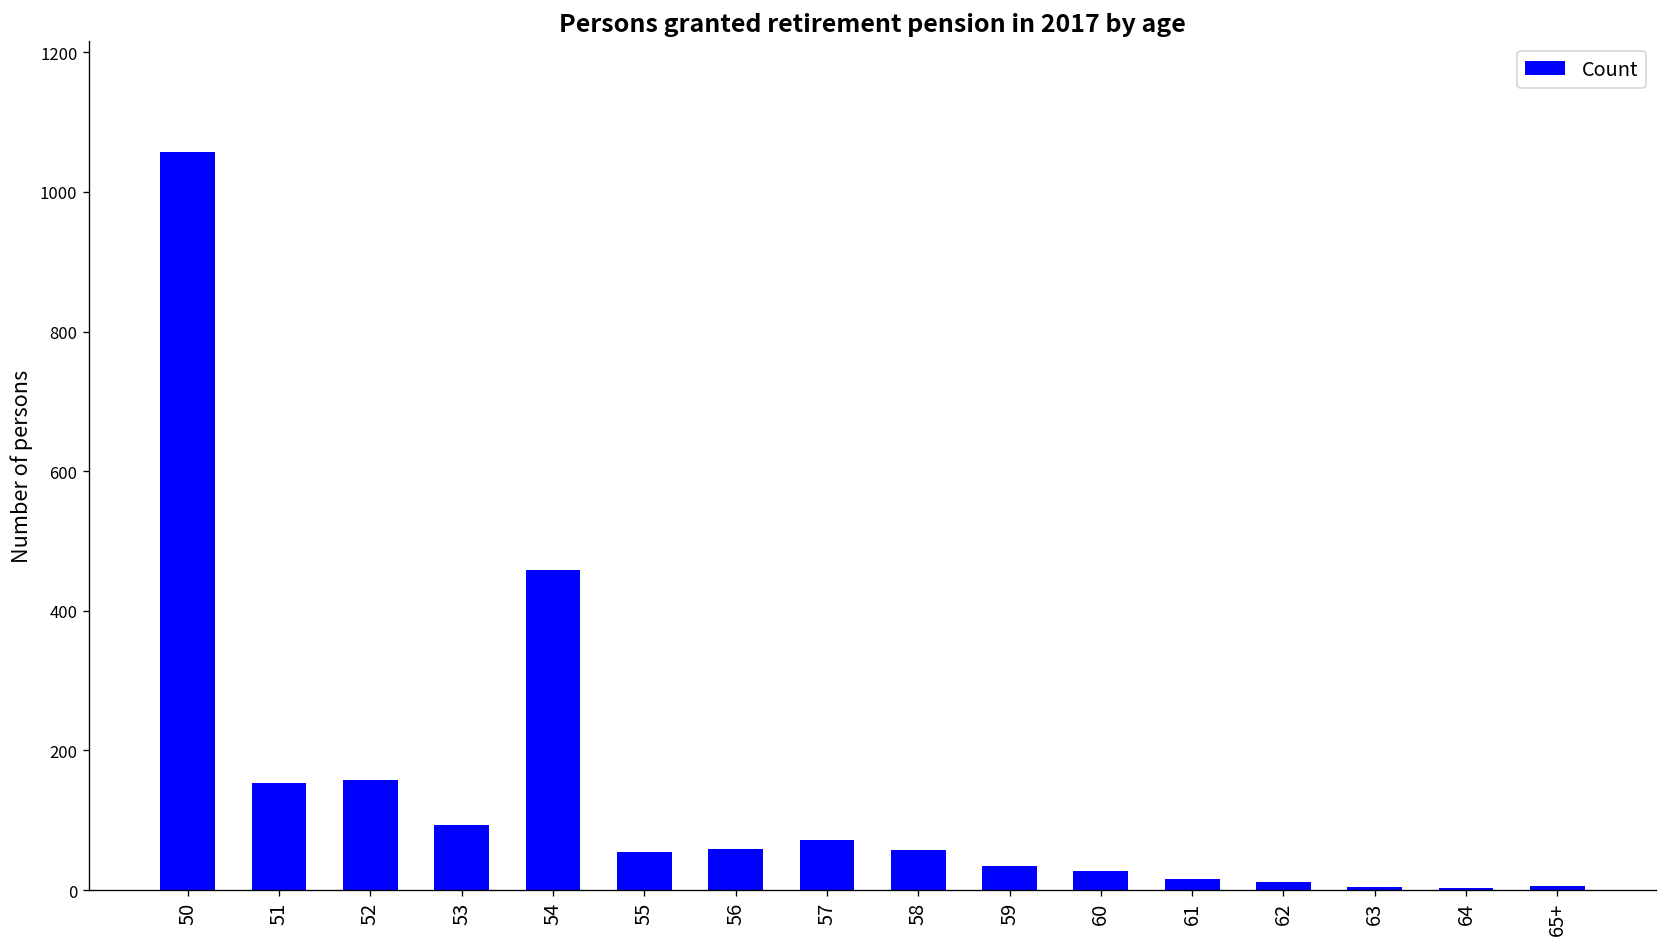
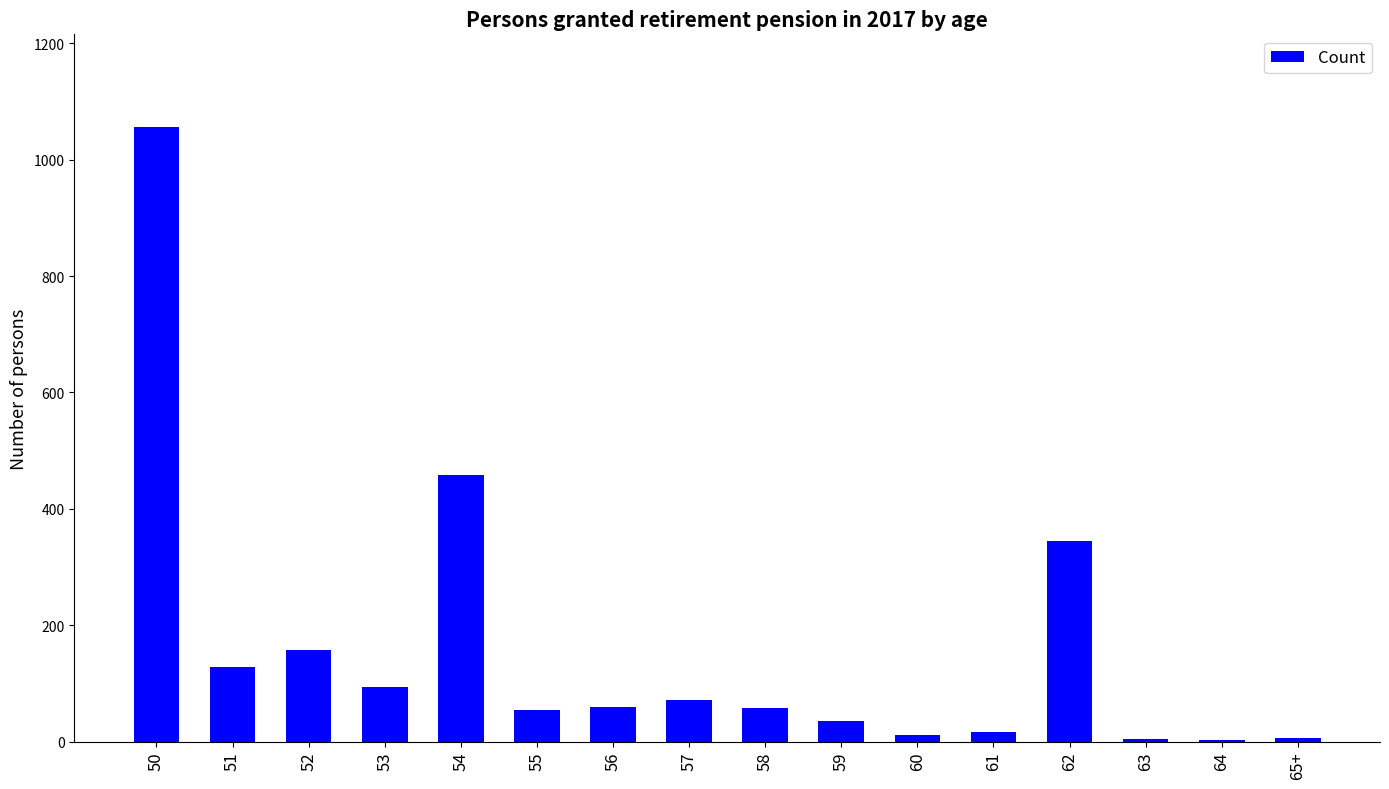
51: 150 -> 130
60: 30 -> 10
62: 10 -> 340
